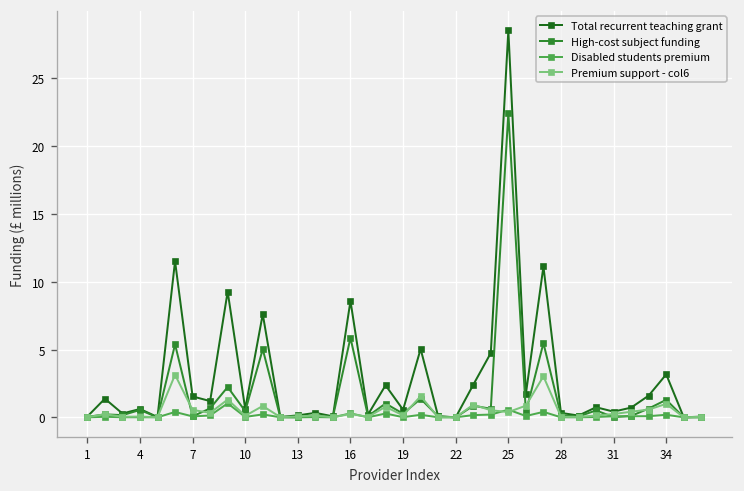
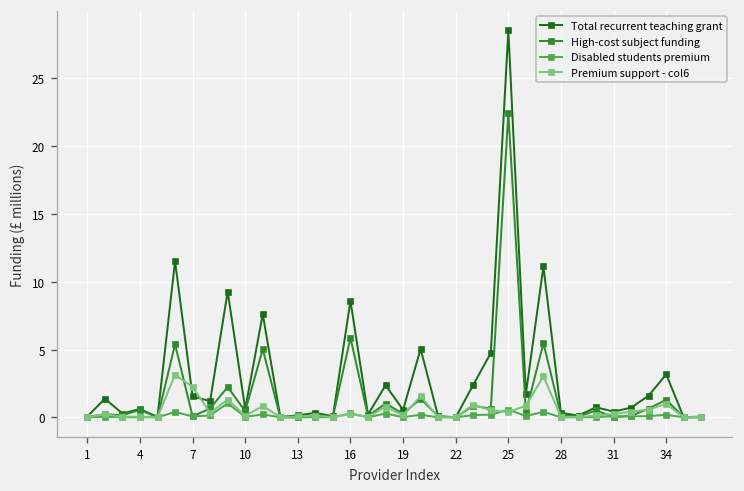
Premium support - col6, 7: 0.5 -> 2.2
